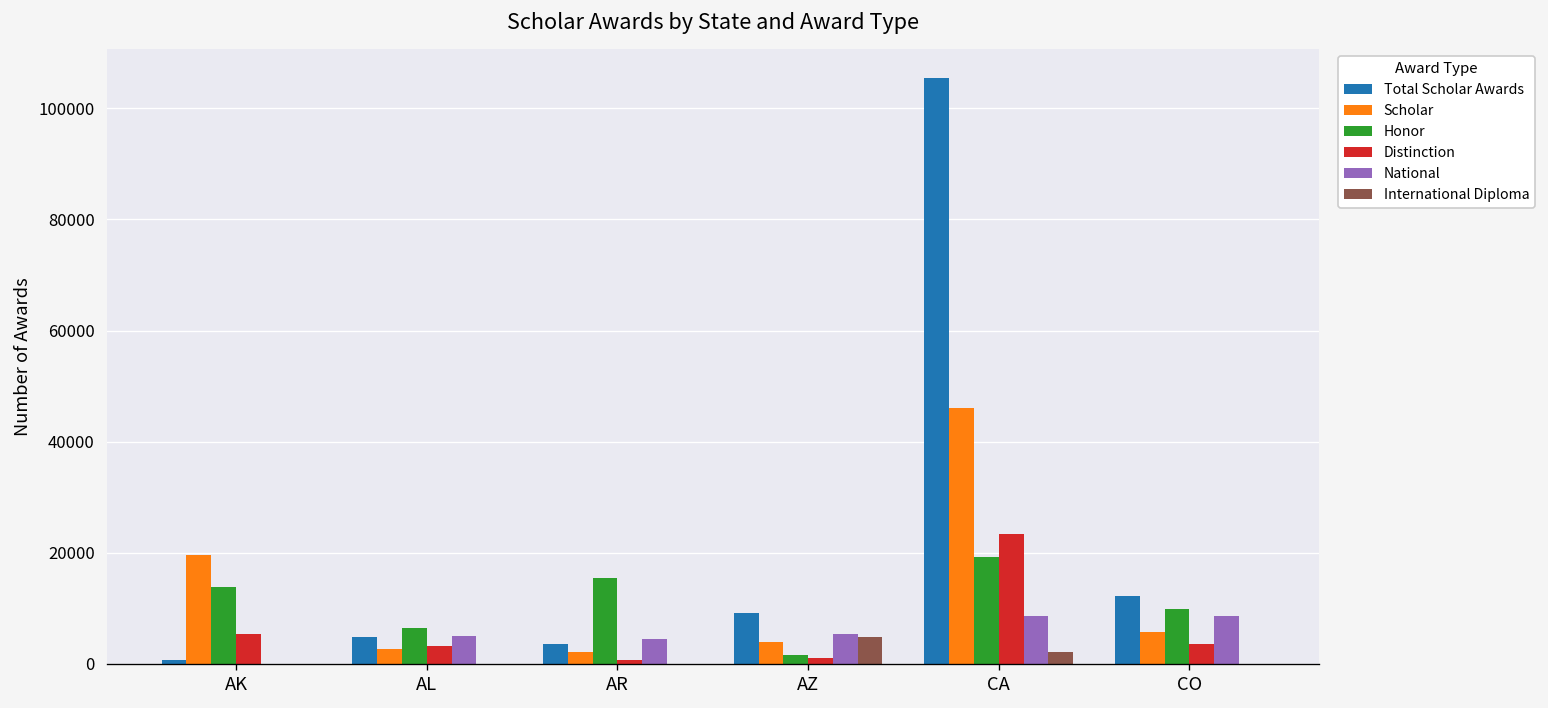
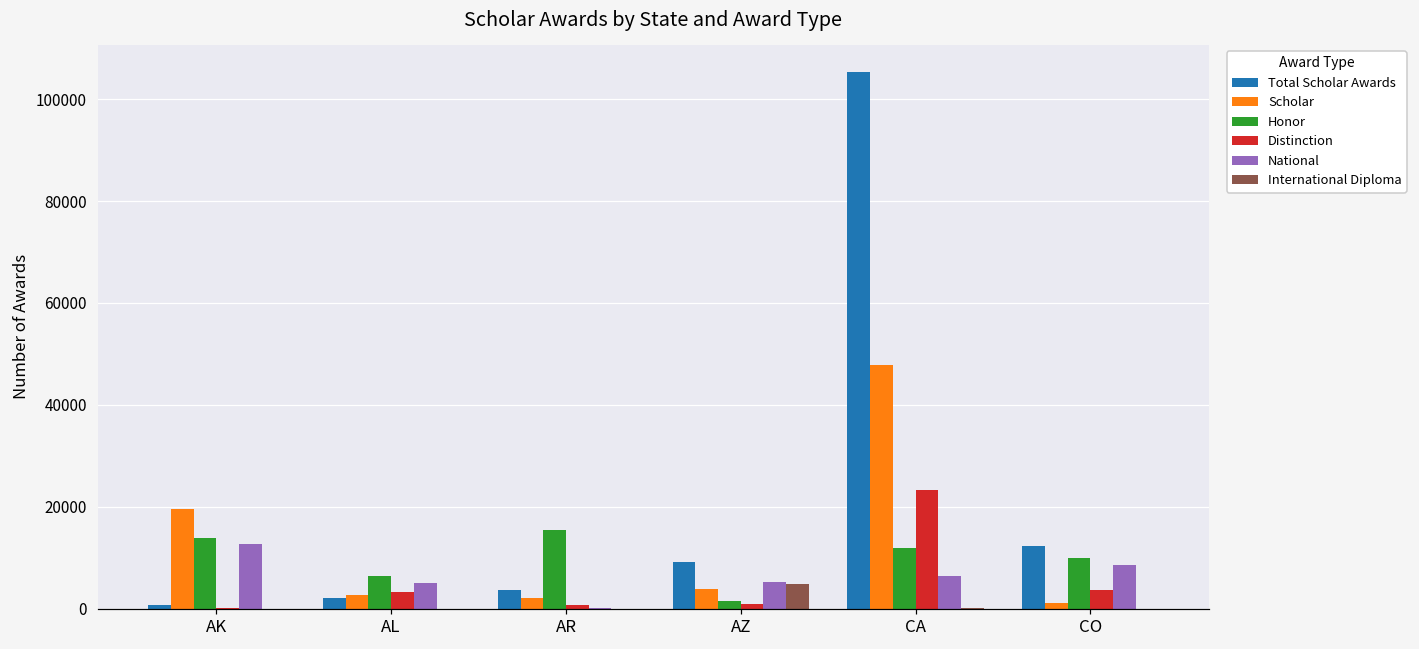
Distinction, AK: 5000 -> 0
National, AK: 0 -> 13000
Total Scholar Awards, AL: 5000 -> 2000
National, AR: 5000 -> 0
Scholar, CA: 46000 -> 48000
Honor, CA: 19000 -> 12000
National, CA: 9000 -> 6000
International Diploma, CA: 2000 -> 0
Scholar, CO: 6000 -> 1000
